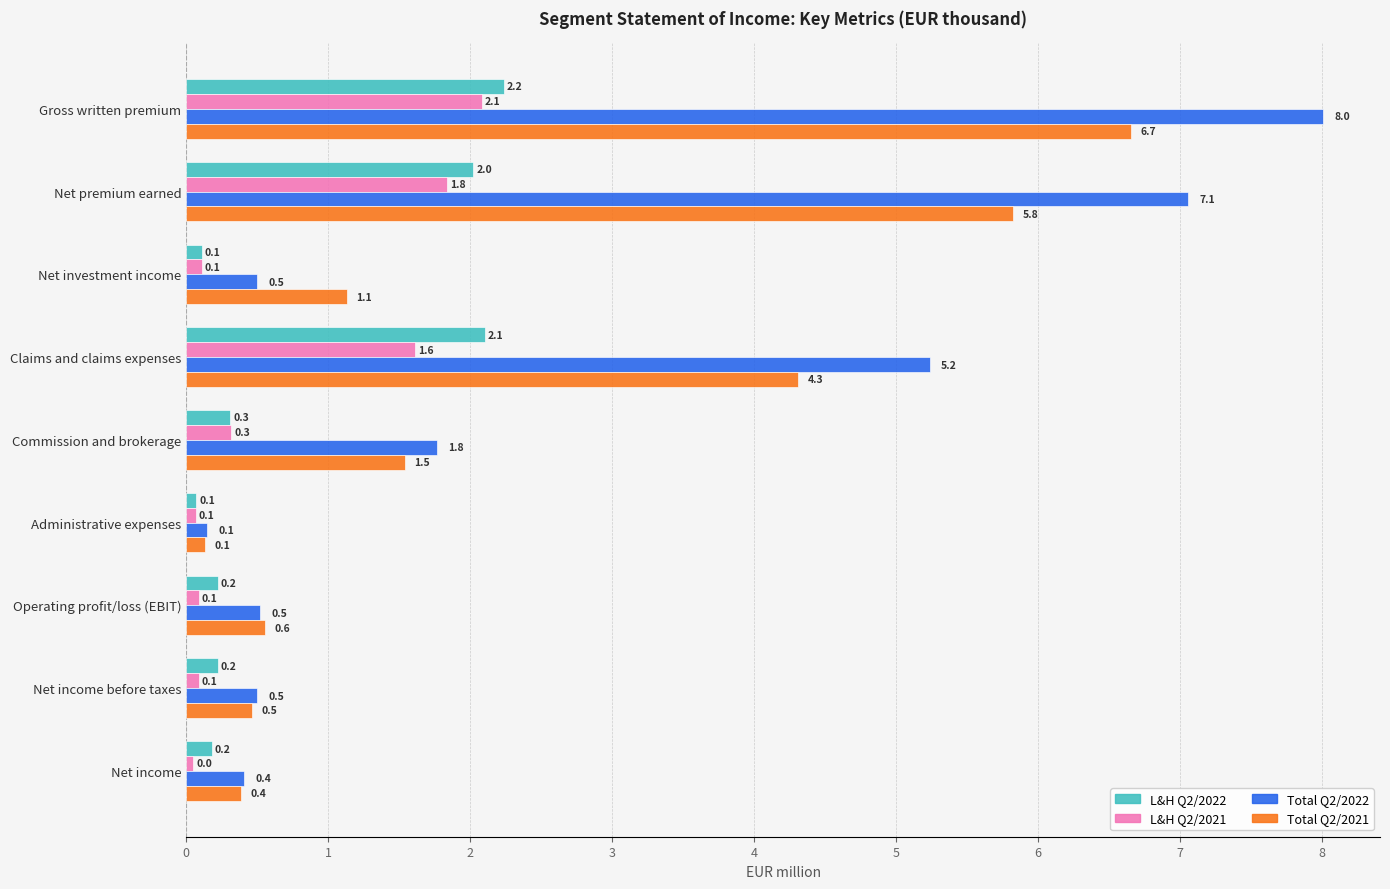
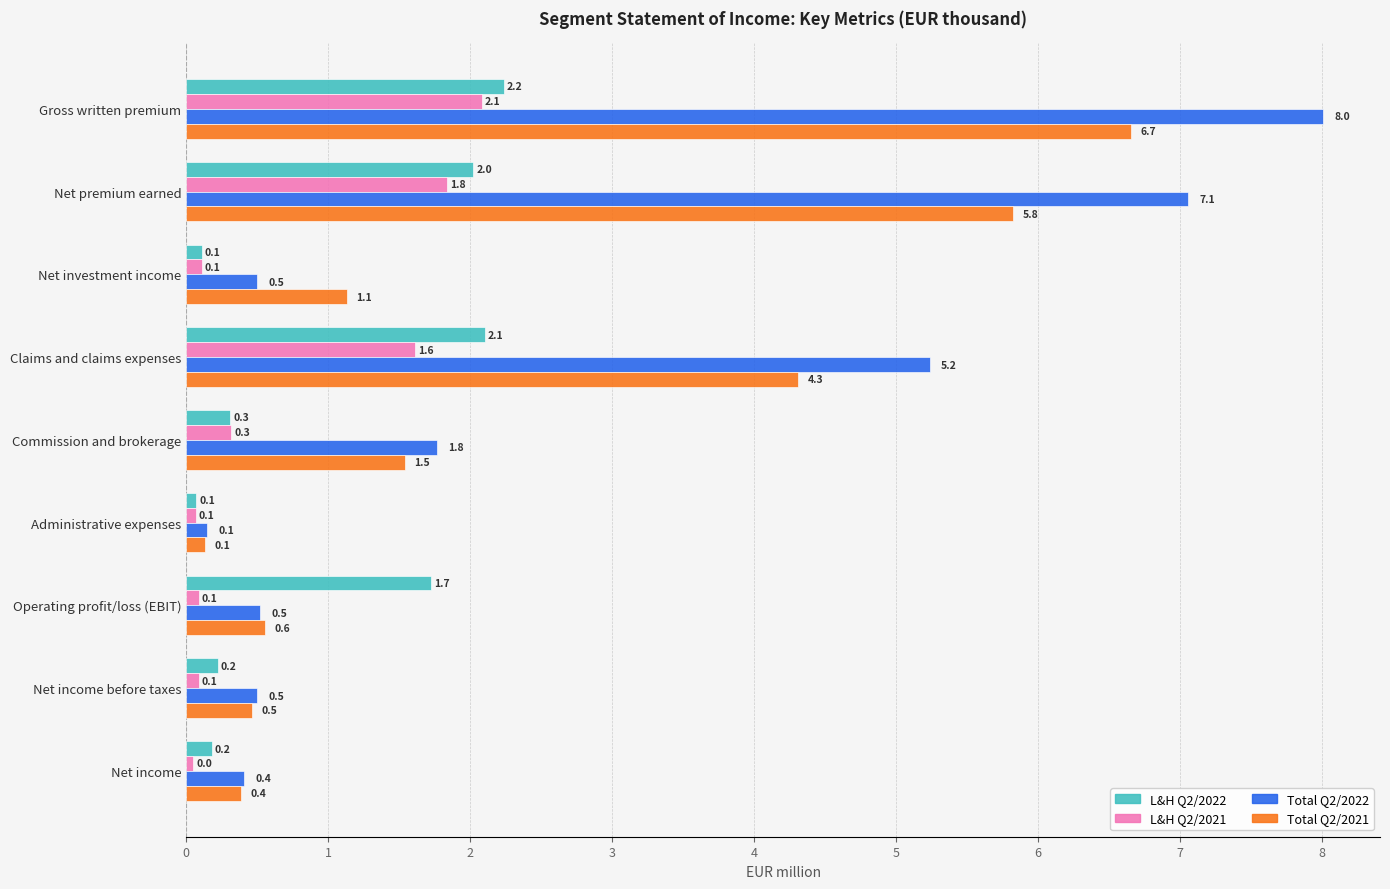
L&H Q2/2022, Operating profit/loss (EBIT): 0.2 -> 1.7
